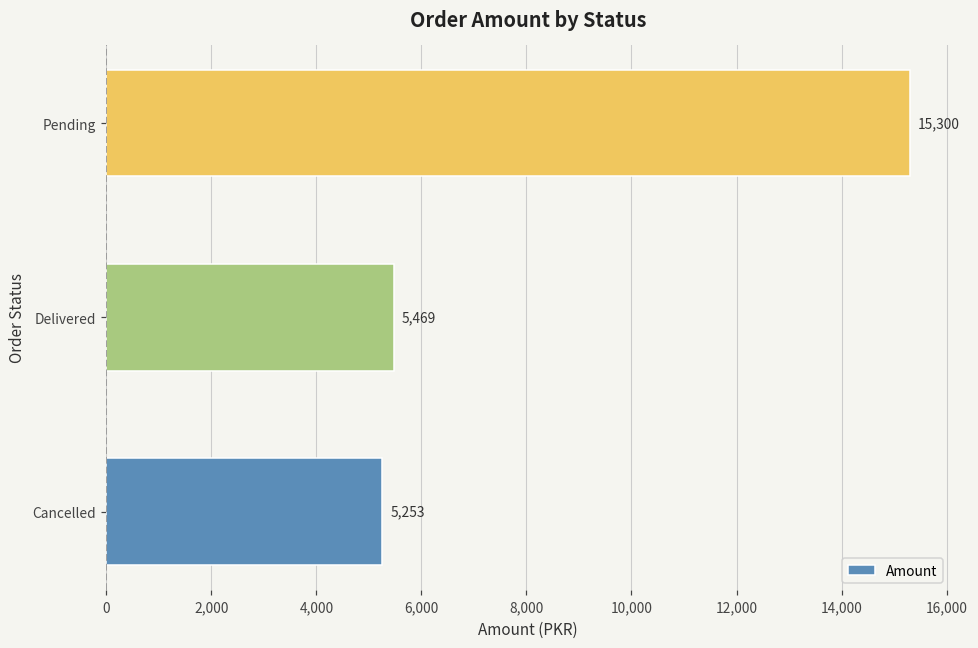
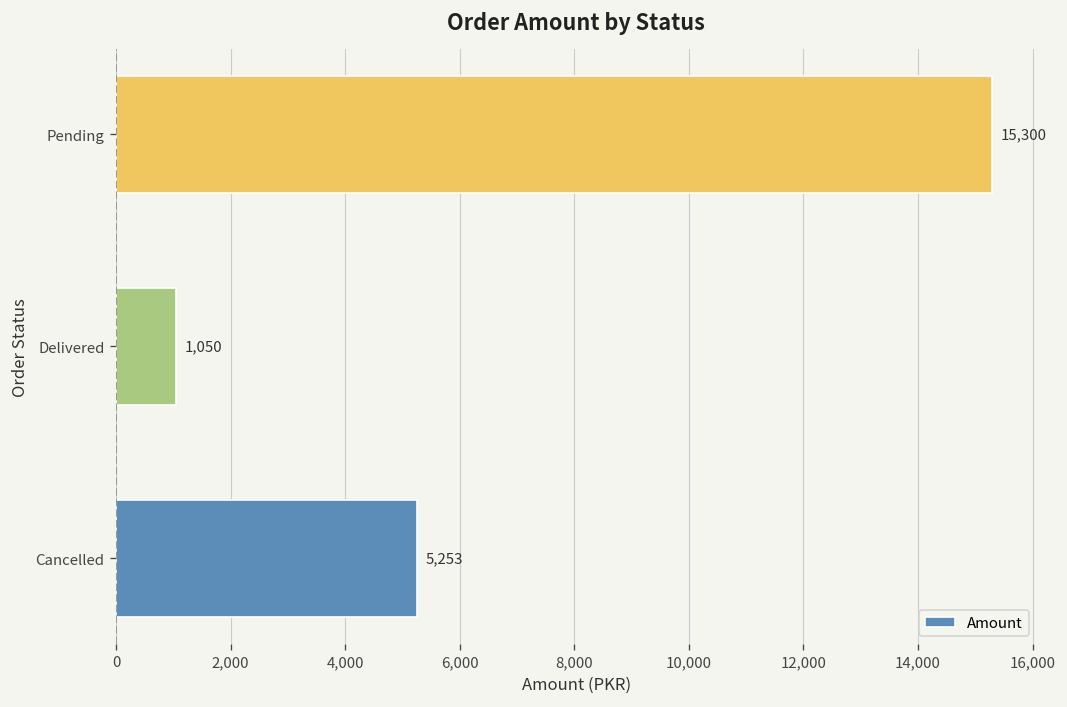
Delivered: 5,469 -> 1,050
